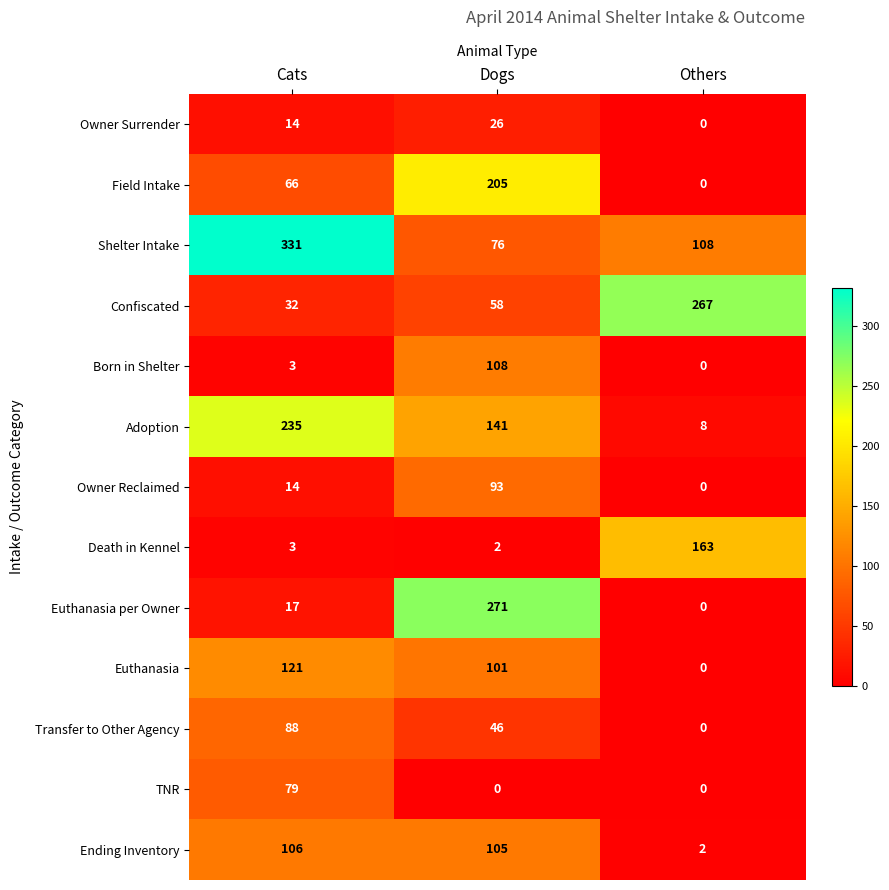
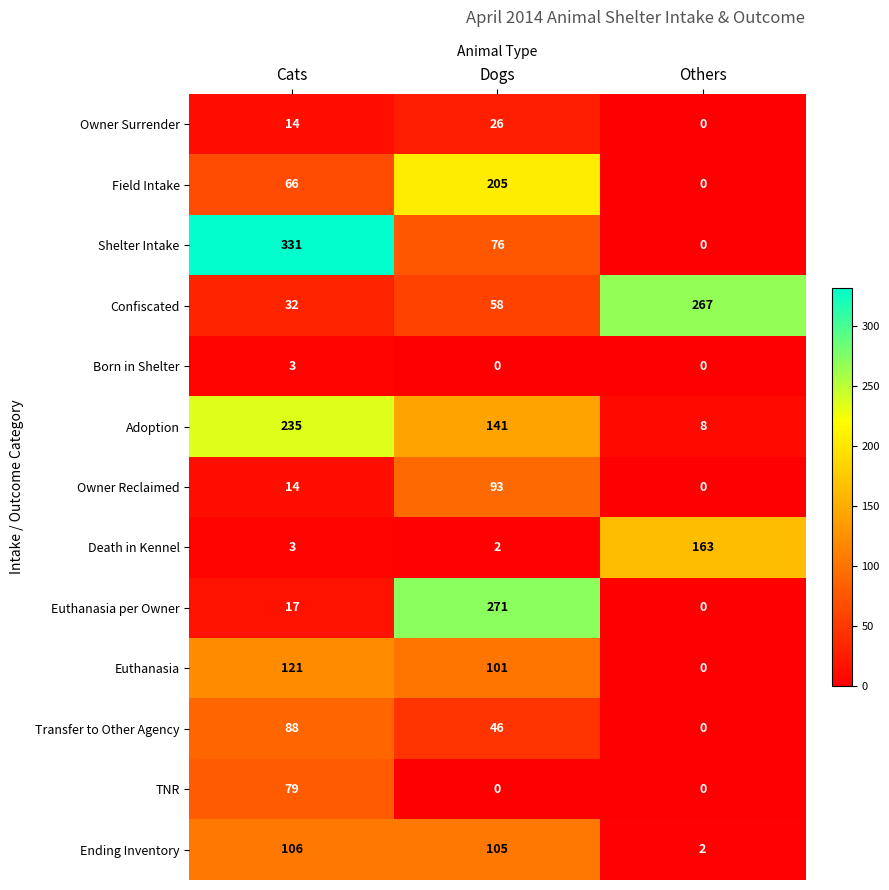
Shelter Intake, Others: 108 -> 0
Born in Shelter, Dogs: 108 -> 0
